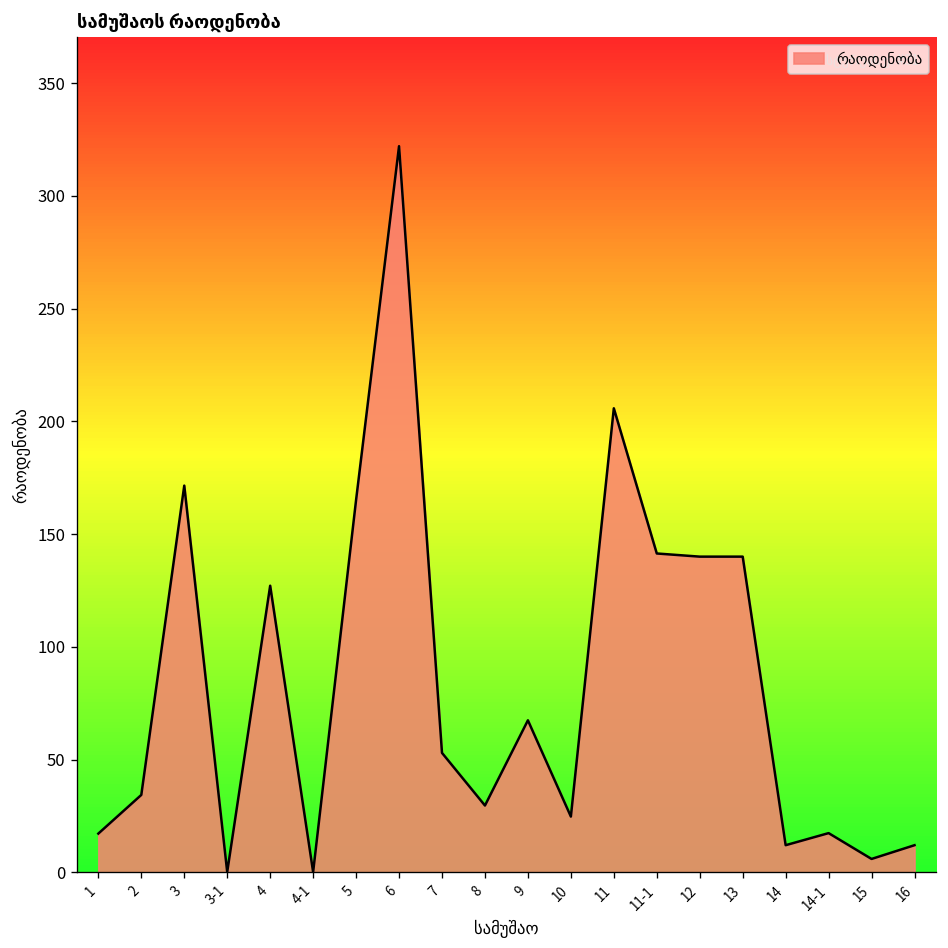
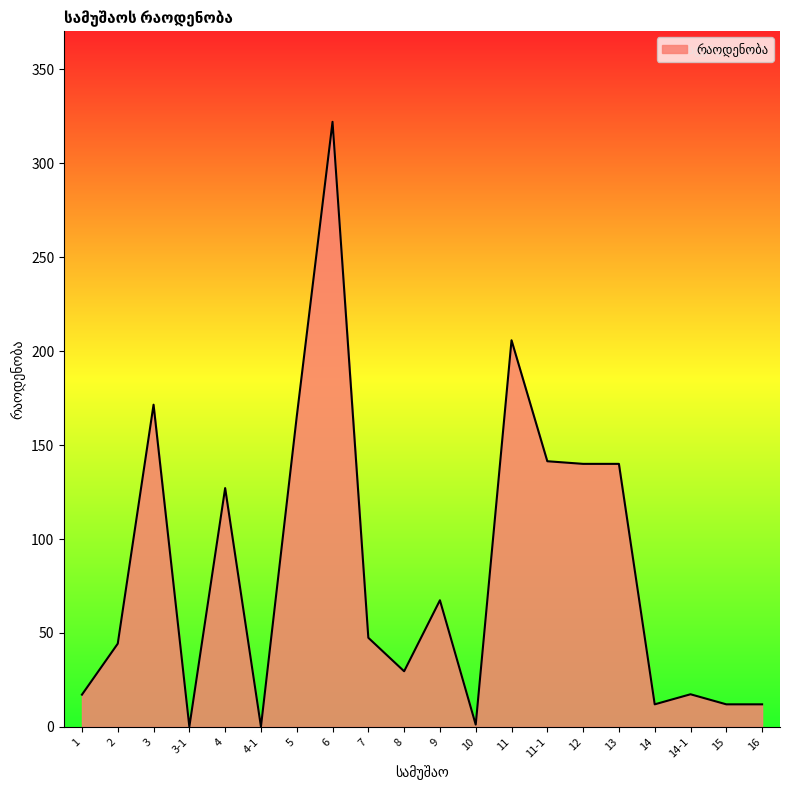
2: 34 -> 44
7: 53 -> 47
10: 25 -> 1
15: 6 -> 12
